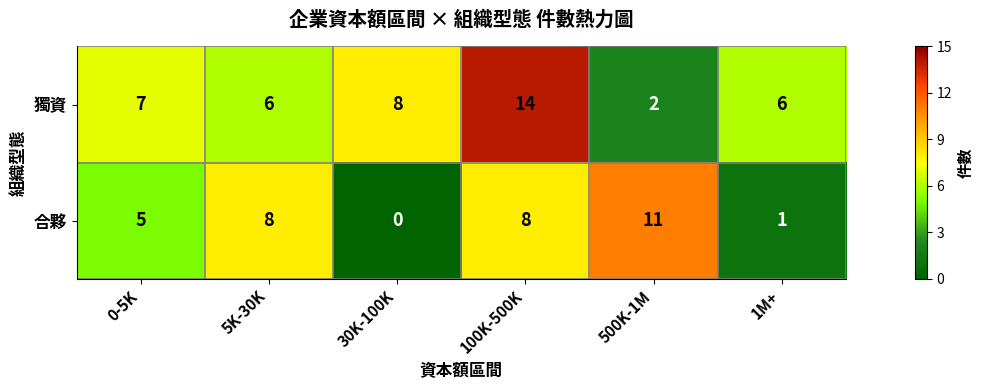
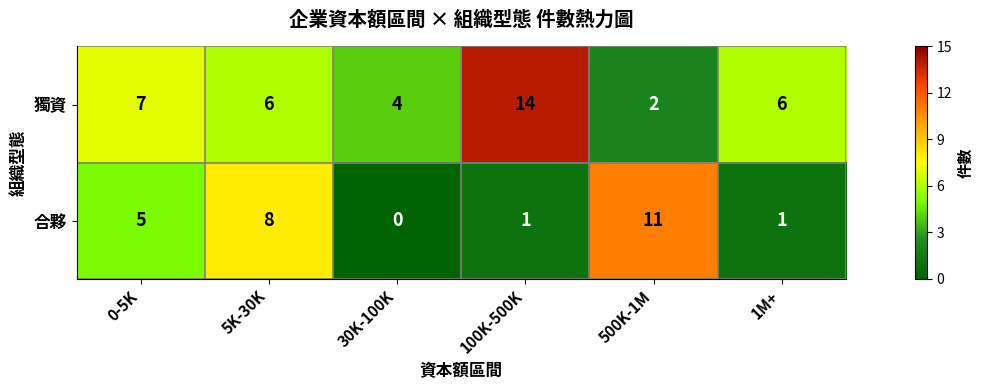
獨資, 30K-100K: 8 -> 4
合夥, 100K-500K: 8 -> 1
